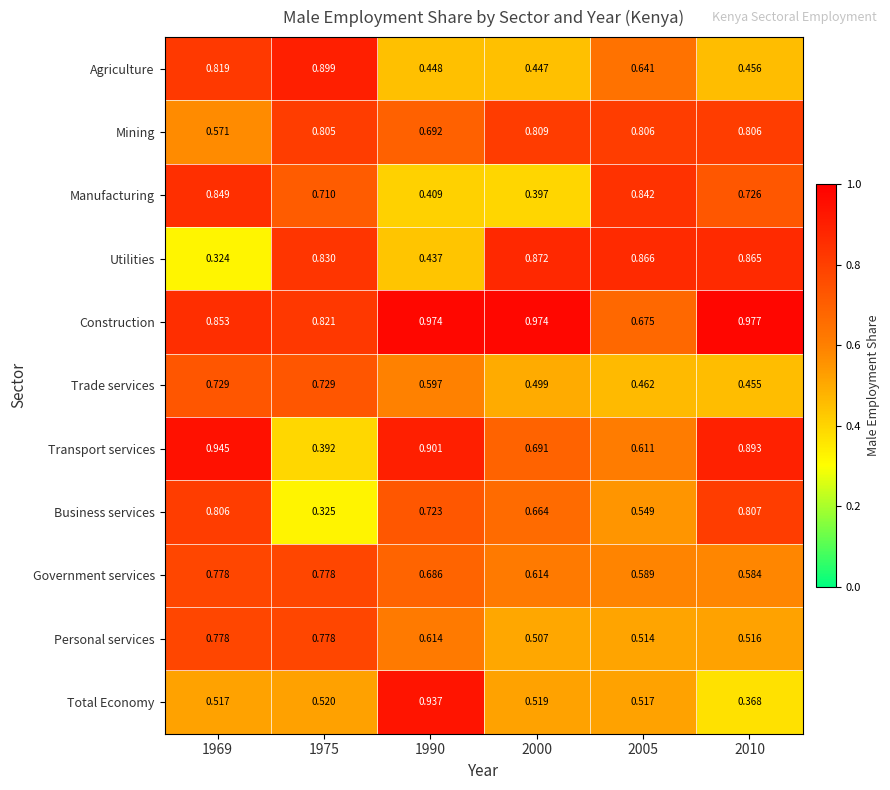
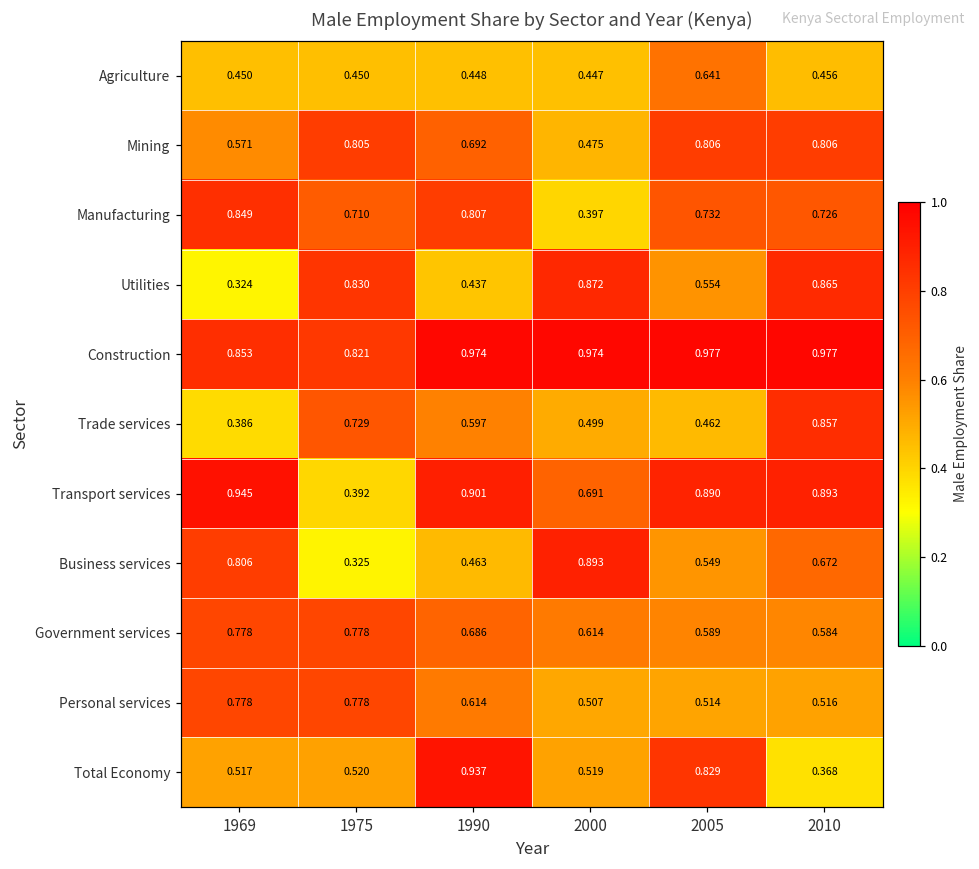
Agriculture, 1969: 0.819 -> 0.450
Agriculture, 1975: 0.899 -> 0.450
Mining, 2000: 0.809 -> 0.475
Manufacturing, 1990: 0.409 -> 0.807
Manufacturing, 2005: 0.842 -> 0.732
Utilities, 2005: 0.866 -> 0.554
Construction, 2005: 0.675 -> 0.977
Trade services, 1969: 0.729 -> 0.386
Trade services, 2010: 0.455 -> 0.857
Transport services, 2005: 0.611 -> 0.890
Business services, 1990: 0.723 -> 0.463
Business services, 2000: 0.664 -> 0.893
Business services, 2010: 0.807 -> 0.672
Total Economy, 2005: 0.517 -> 0.829
